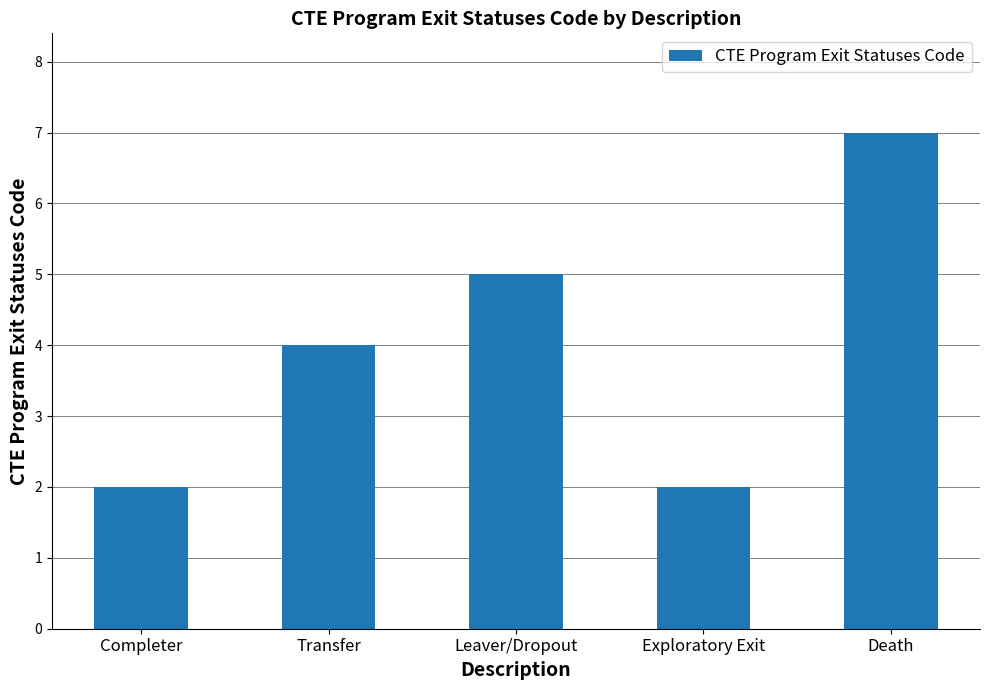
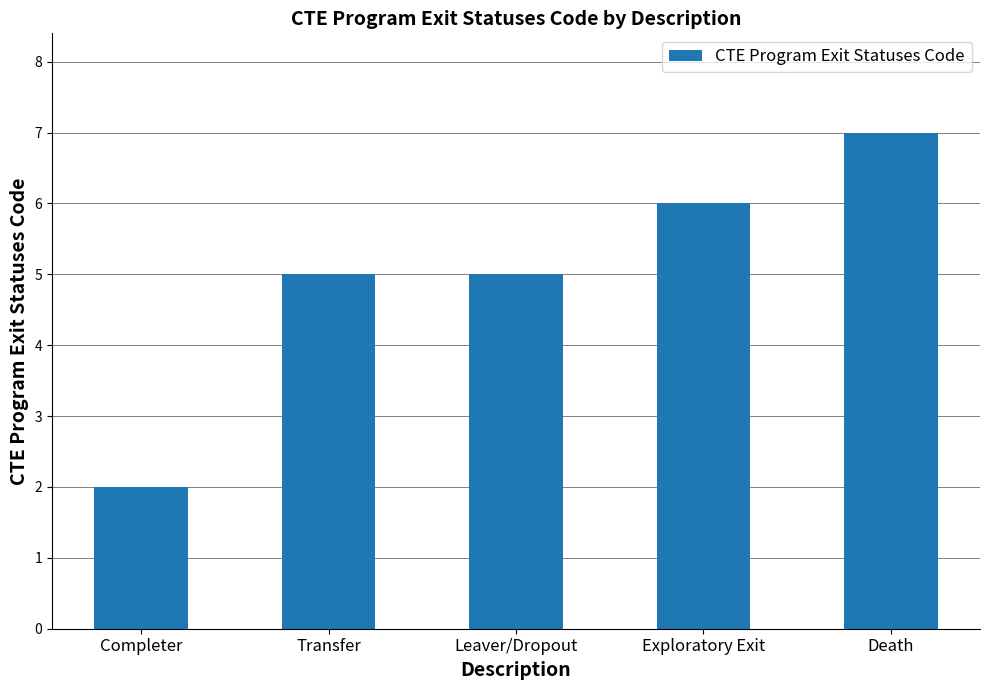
Transfer: 4 -> 5
Exploratory Exit: 2 -> 6
